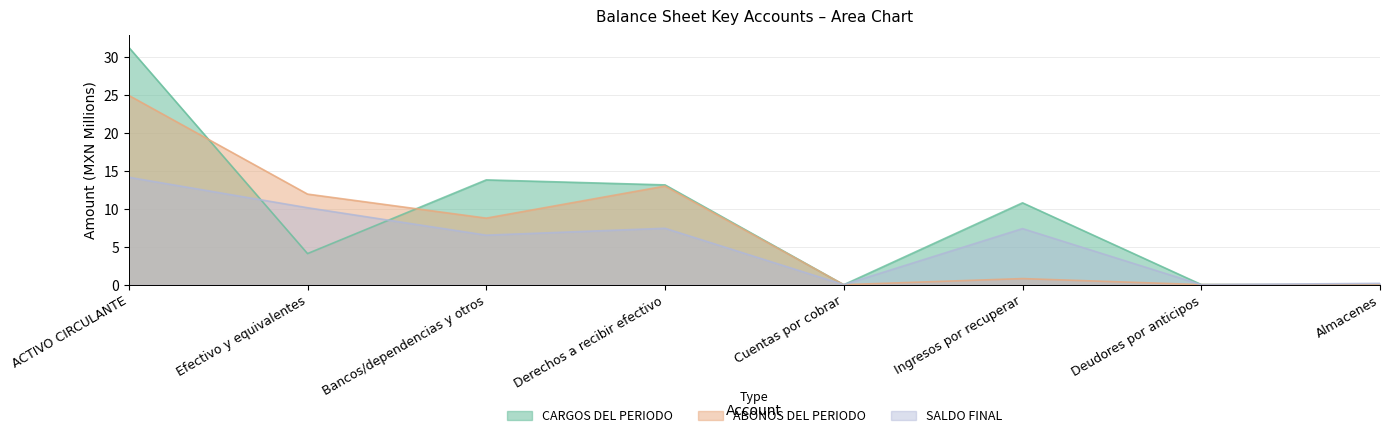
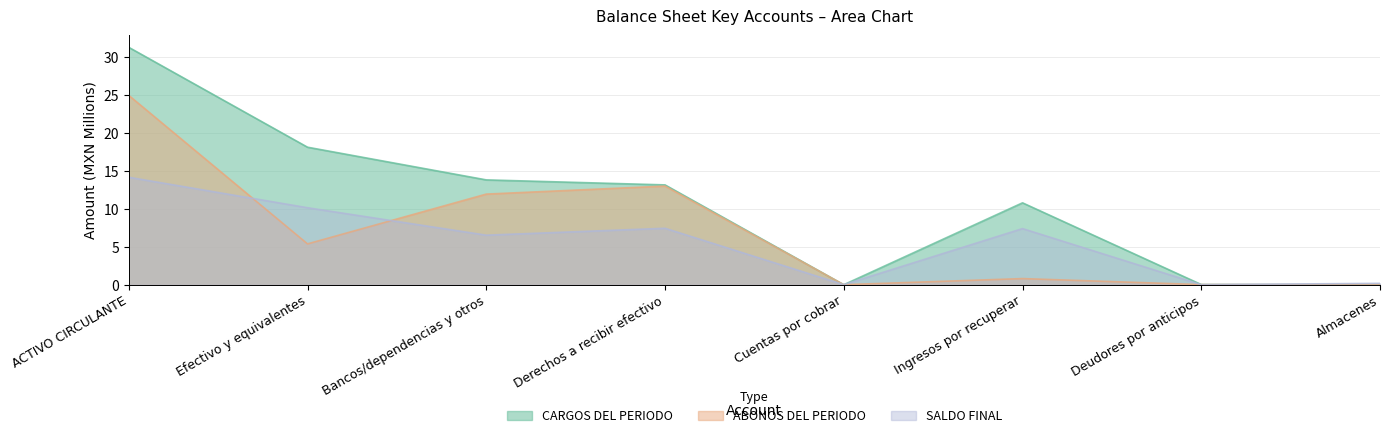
CARGOS DEL PERIODO, Efectivo y equivalentes: 4 -> 18
ABONOS DEL PERIODO, Efectivo y equivalentes: 12 -> 5
ABONOS DEL PERIODO, Bancos/dependencias y otros: 9 -> 12
